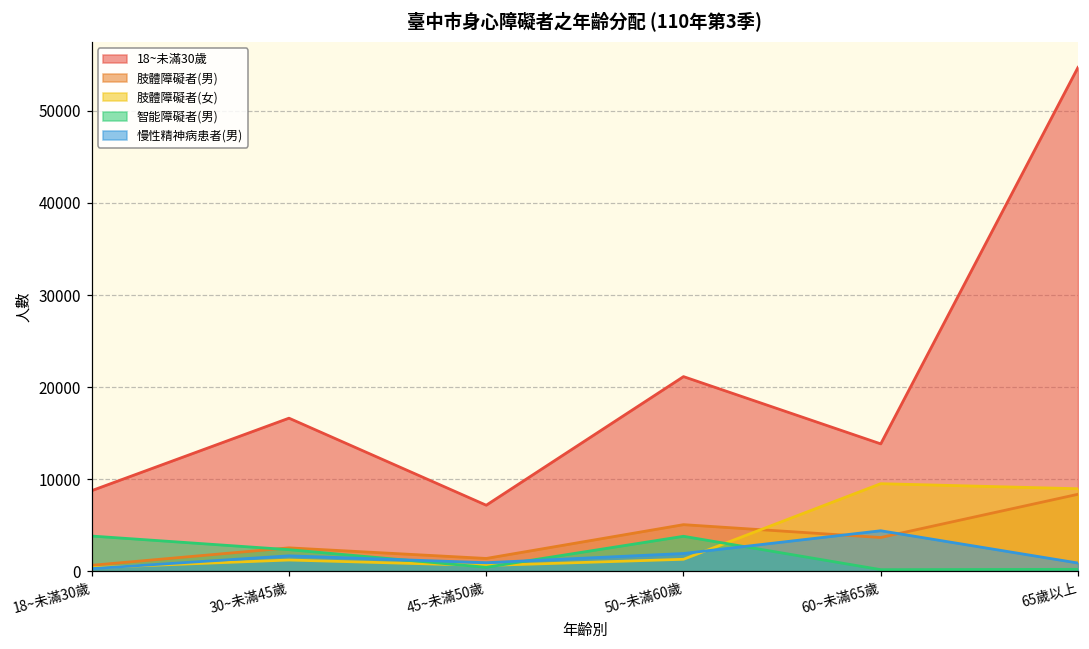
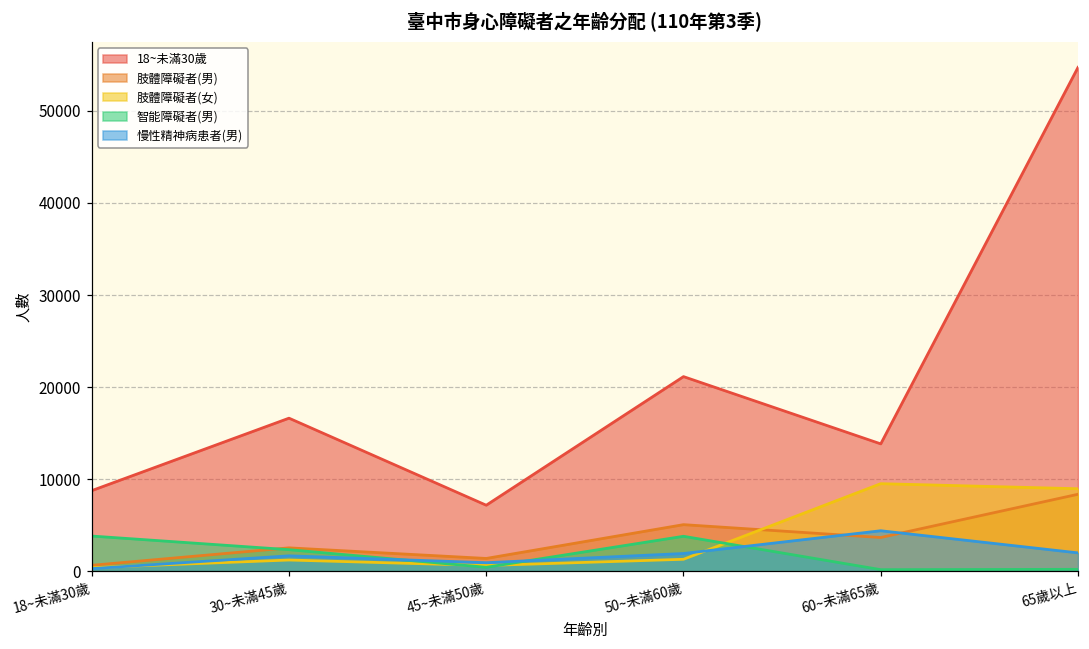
慢性精神病患者(男), 65歲以上: 1000 -> 2000
